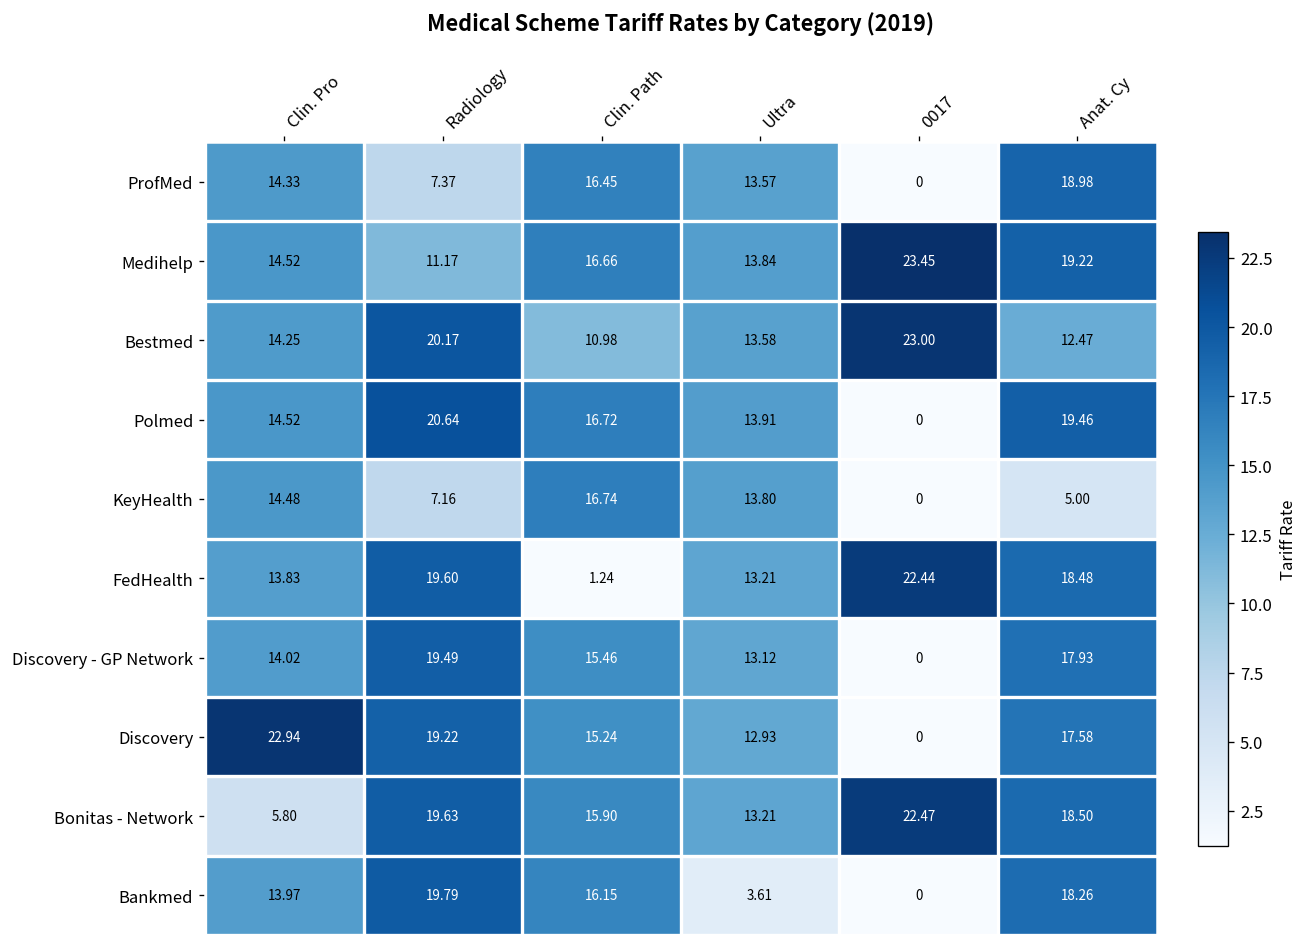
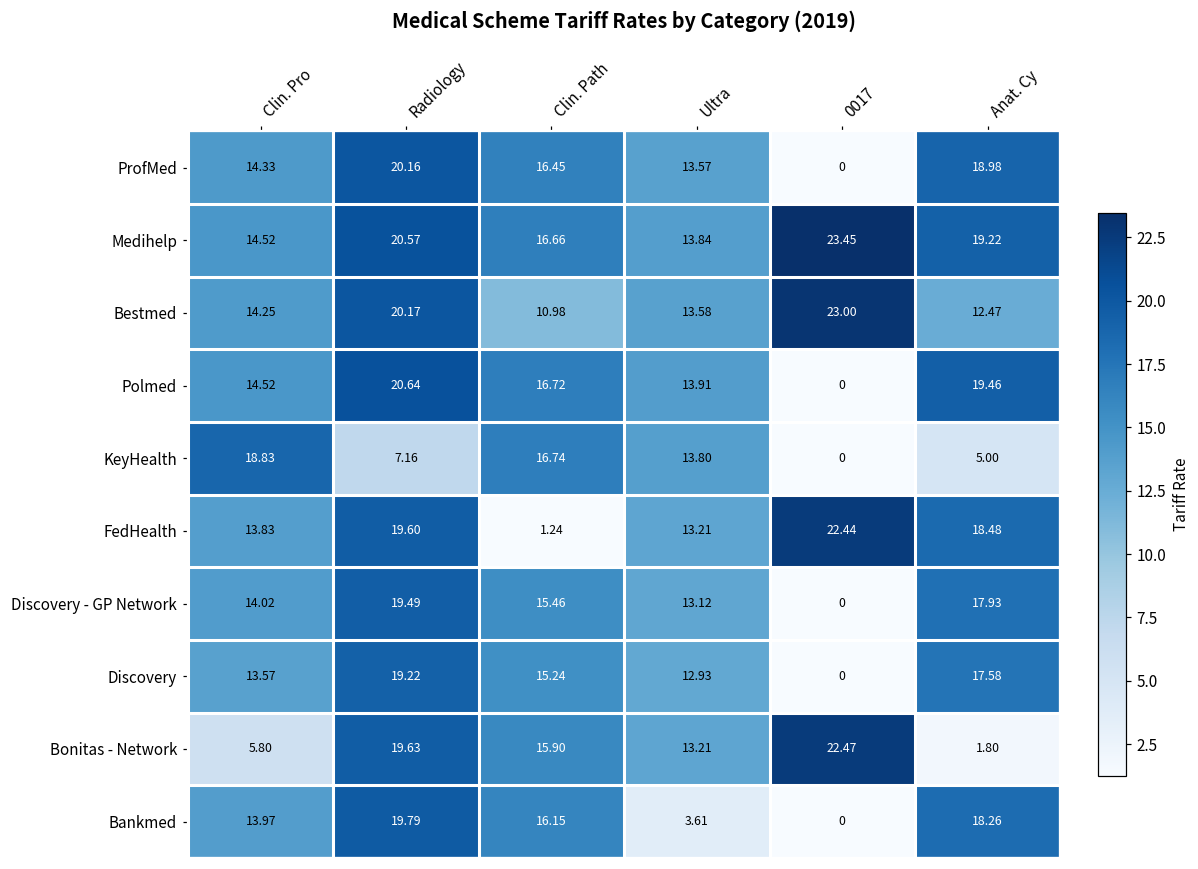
ProfMed, Radiology: 7.37 -> 20.16
Medihelp, Radiology: 11.17 -> 20.57
KeyHealth, Clin. Pro: 14.48 -> 18.83
Discovery, Clin. Pro: 22.94 -> 13.57
Bonitas - Network, Anat. Cy: 18.50 -> 1.80
